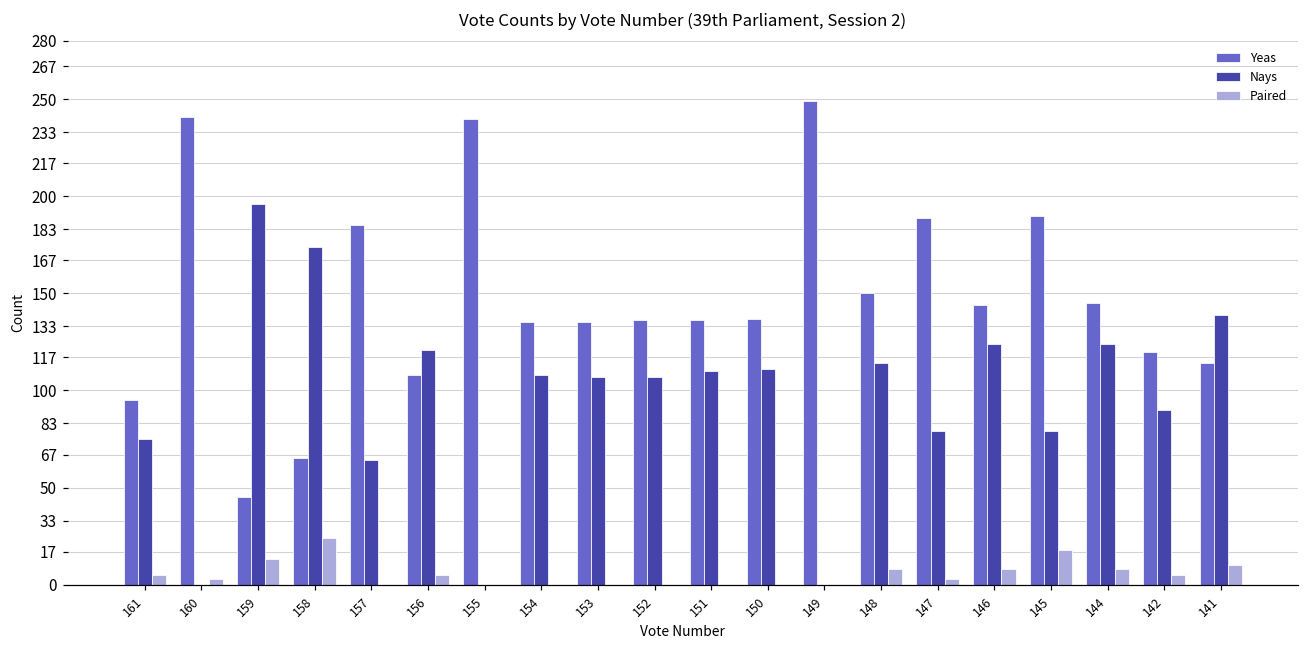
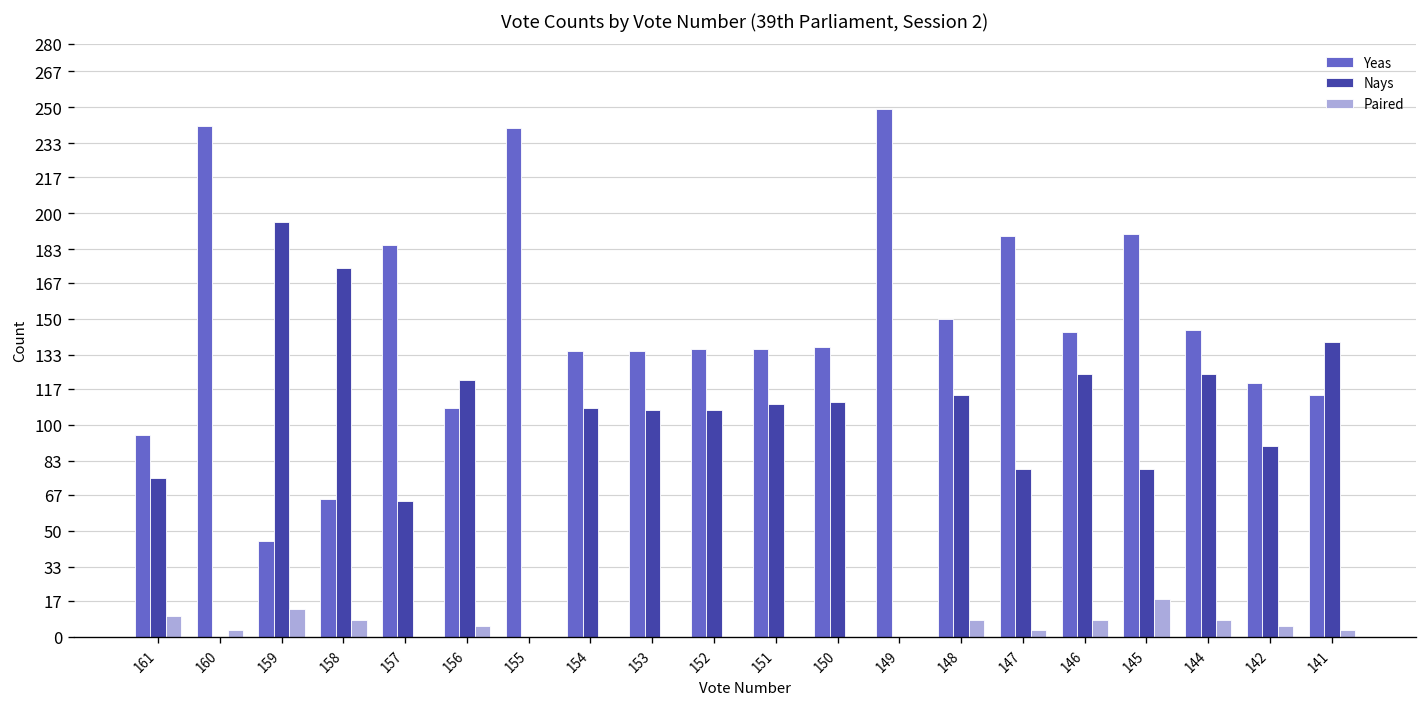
Paired, 161: 5 -> 10
Paired, 158: 24 -> 8
Paired, 141: 10 -> 3
